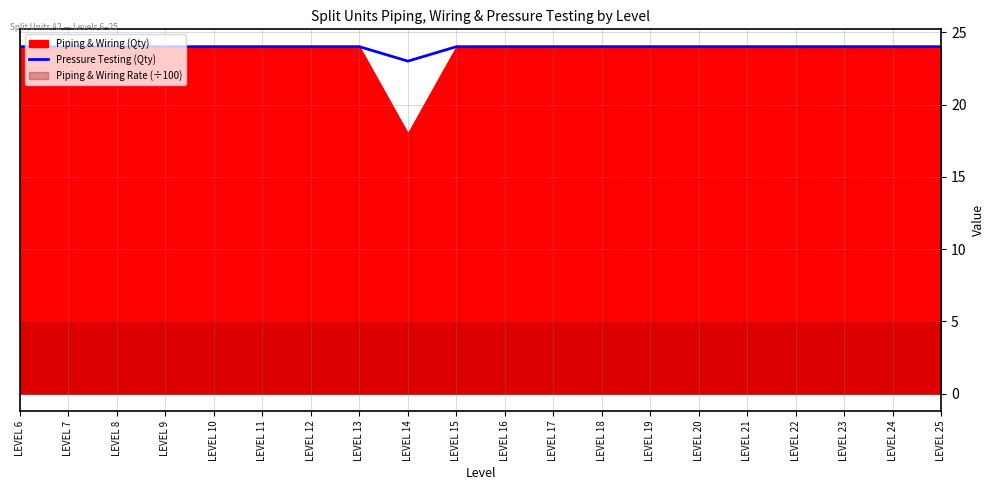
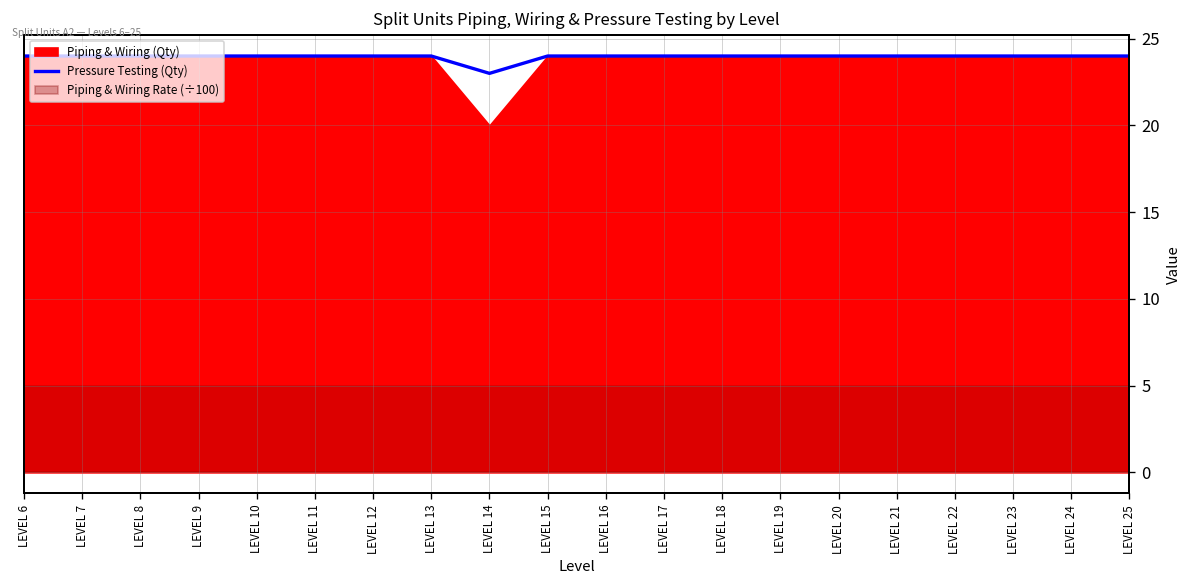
Piping & Wiring (Qty), LEVEL 14: 18 -> 20
